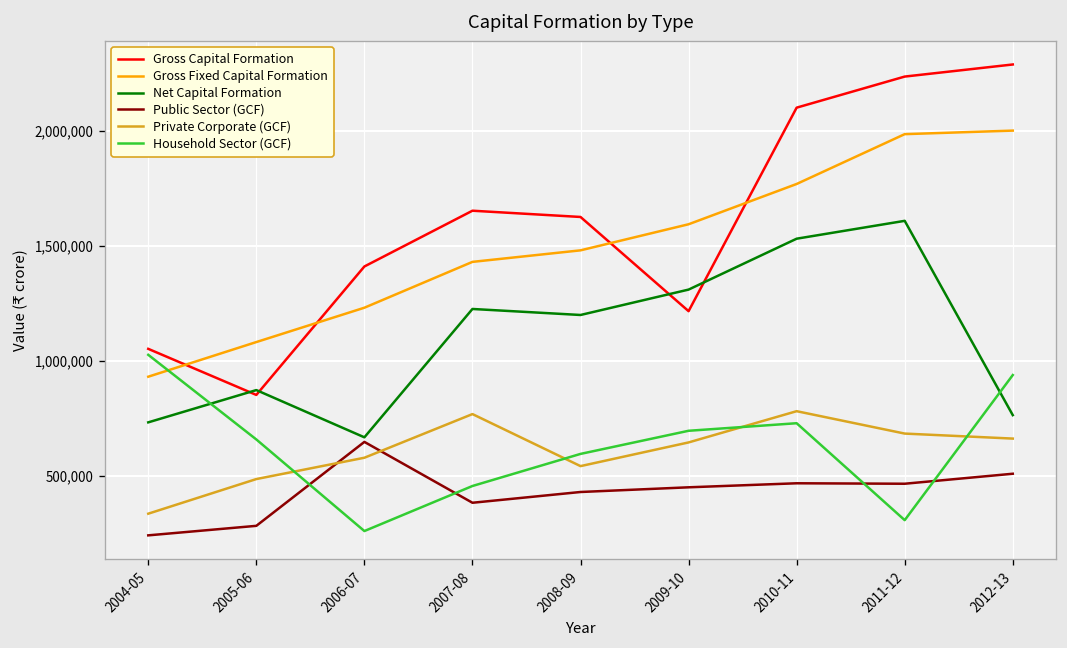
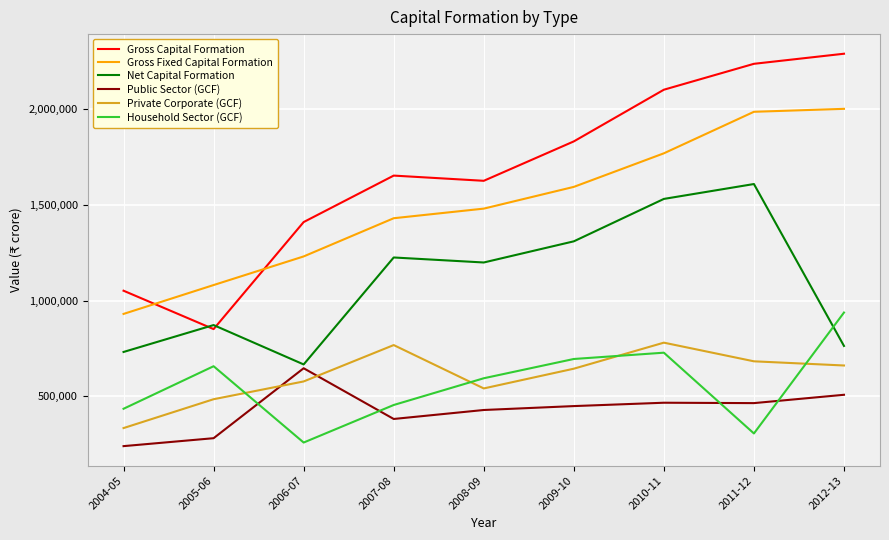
Household Sector (GCF), 2004-05: 1,030,000 -> 440,000
Gross Capital Formation, 2009-10: 1,220,000 -> 1,830,000
